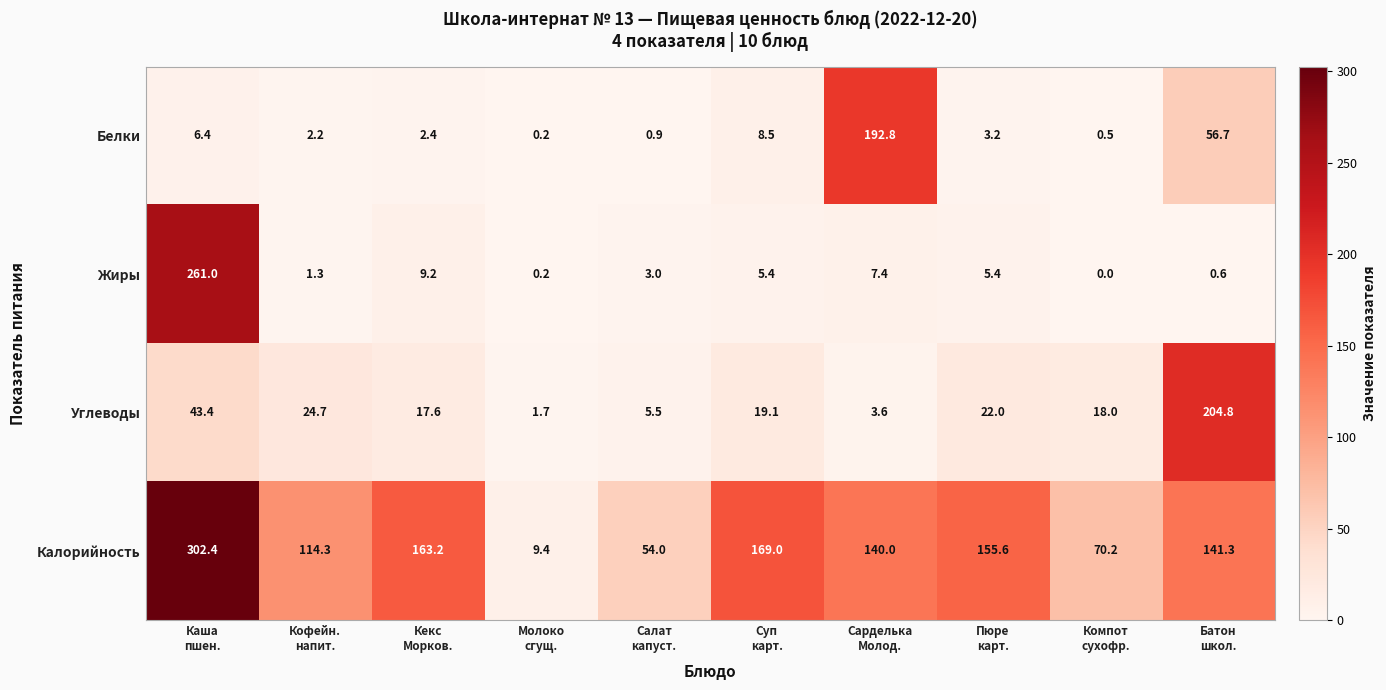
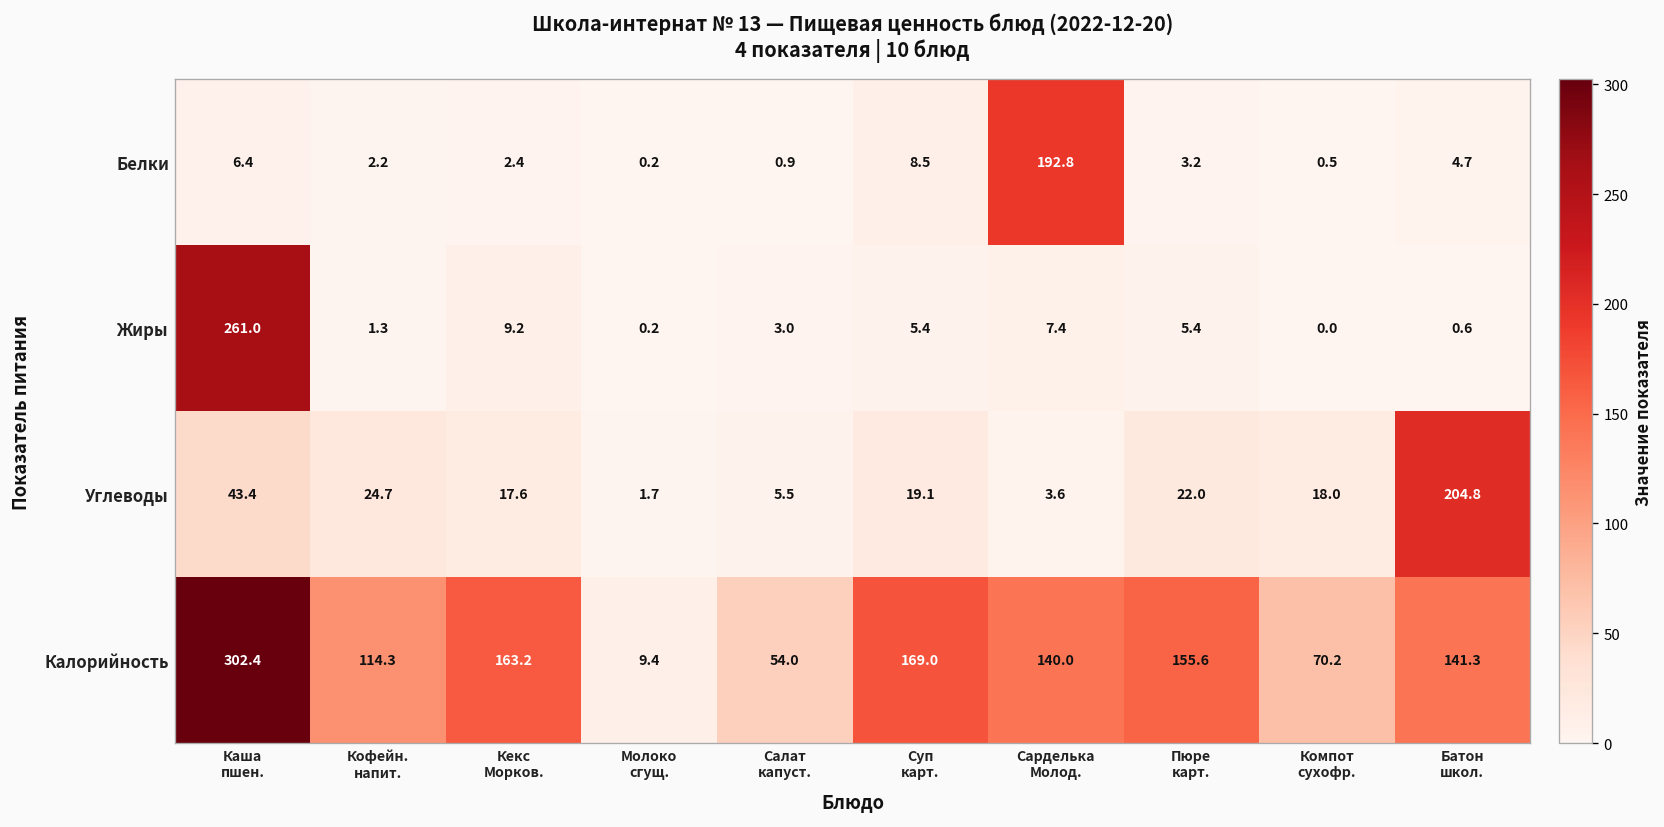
Белки, Батон школ.: 56.7 -> 4.7
